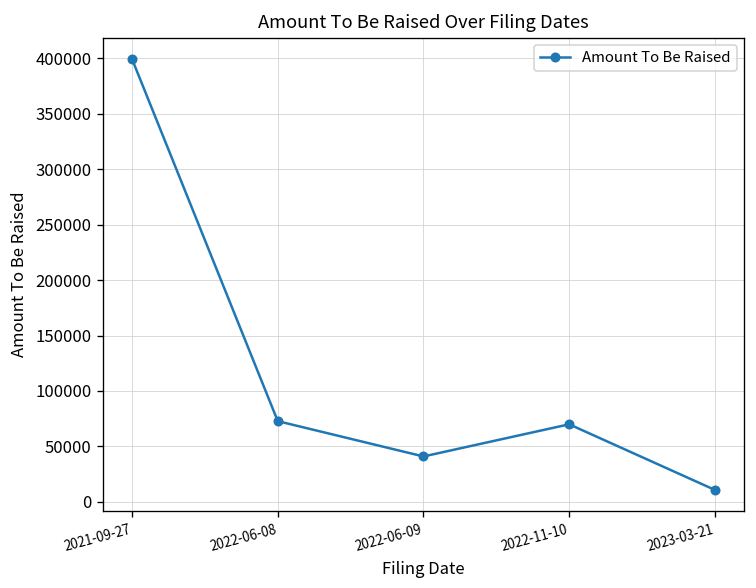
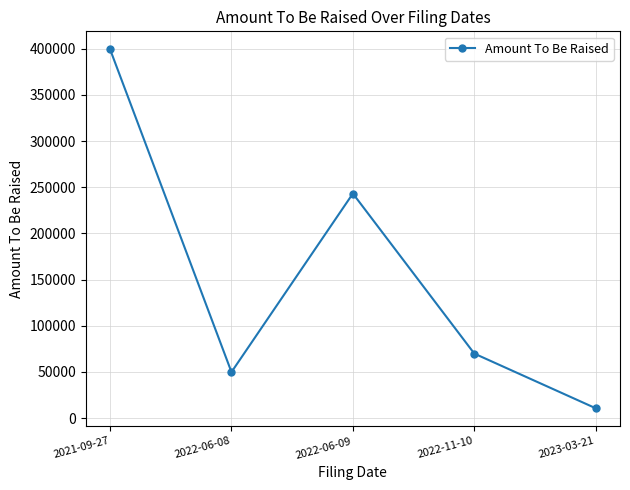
2022-06-08: 70000 -> 50000
2022-06-09: 40000 -> 240000
